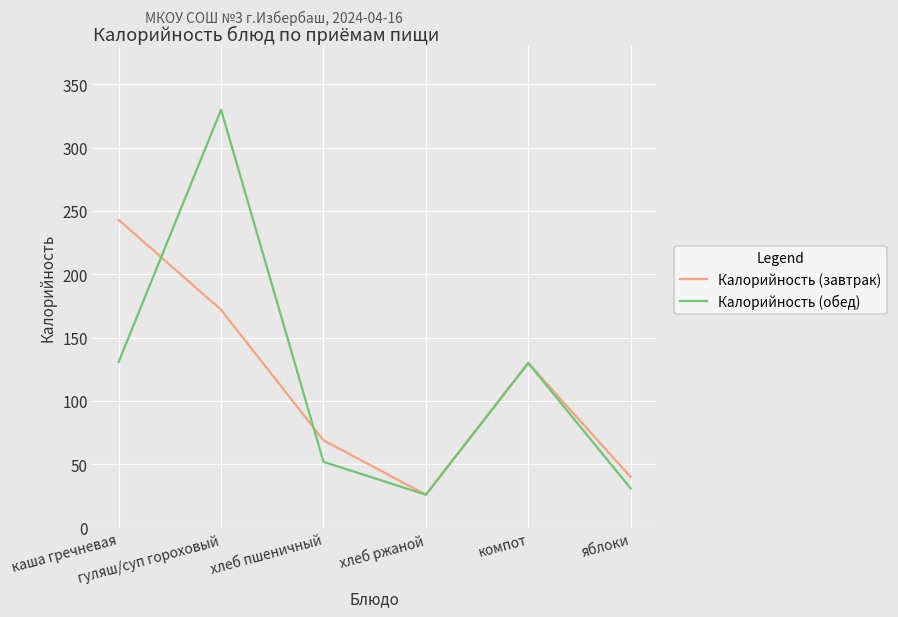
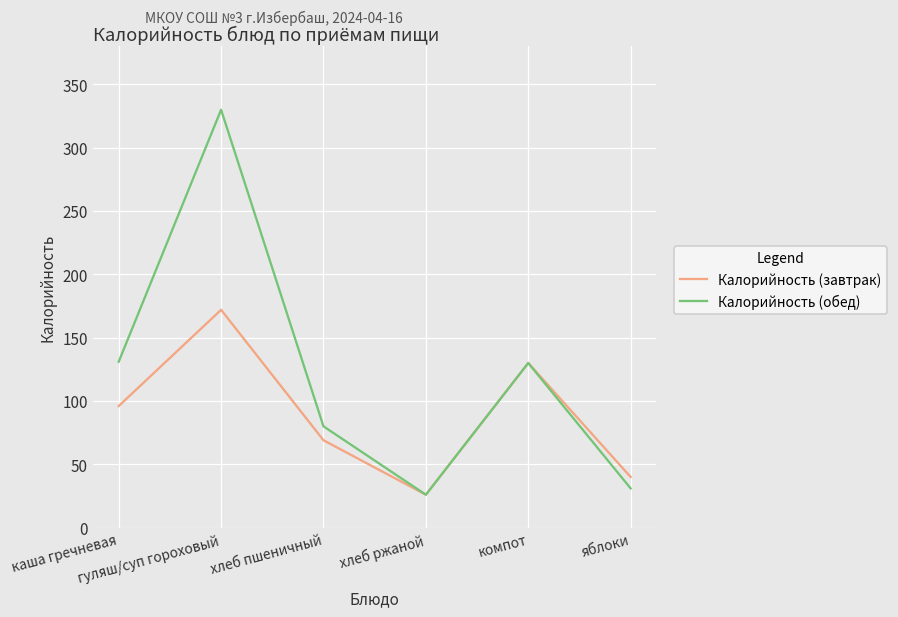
Калорийность (завтрак), каша гречневая: 243 -> 96
Калорийность (обед), хлеб пшеничный: 52 -> 80
